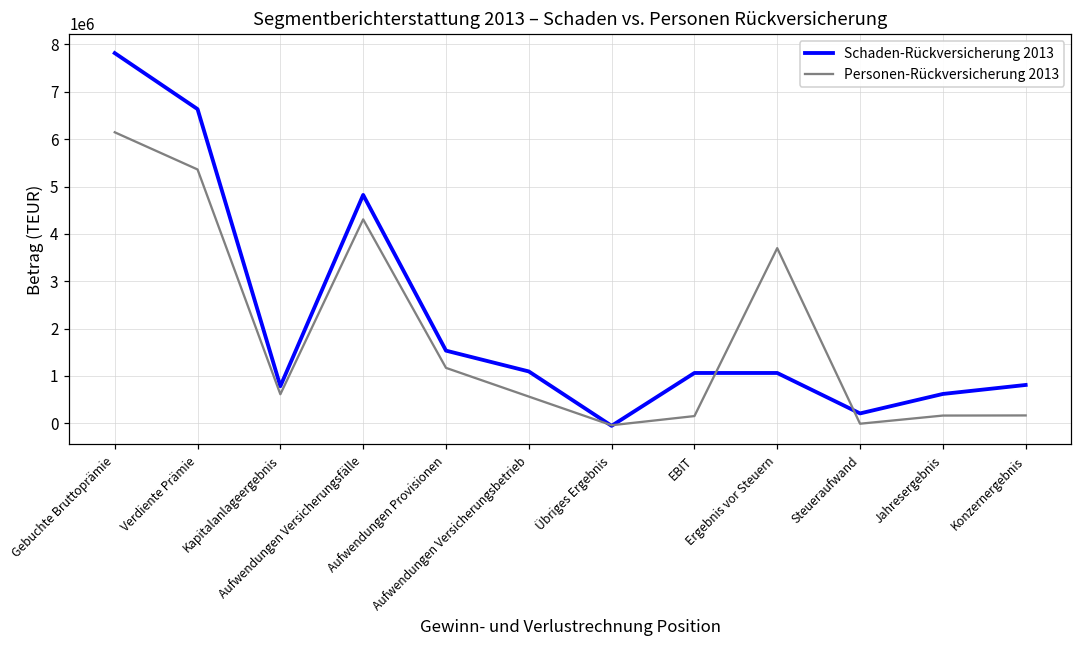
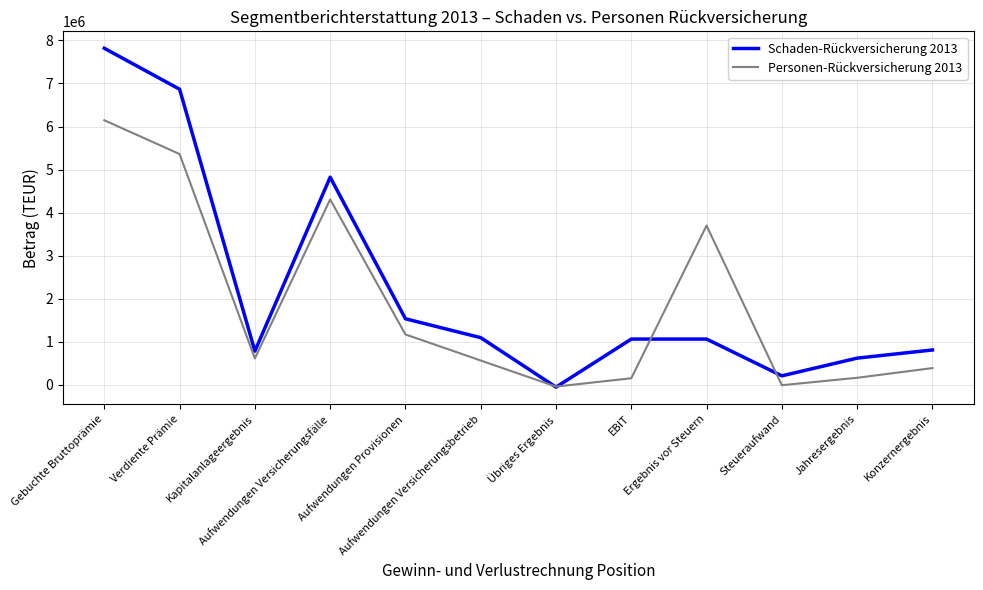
Schaden-Rückversicherung 2013, Verdiente Prämie: 6600000 -> 6900000
Personen-Rückversicherung 2013, Konzernergebnis: 200000 -> 400000
